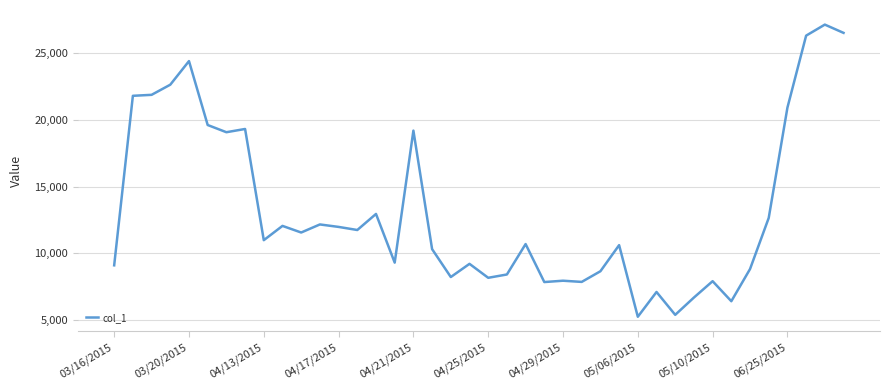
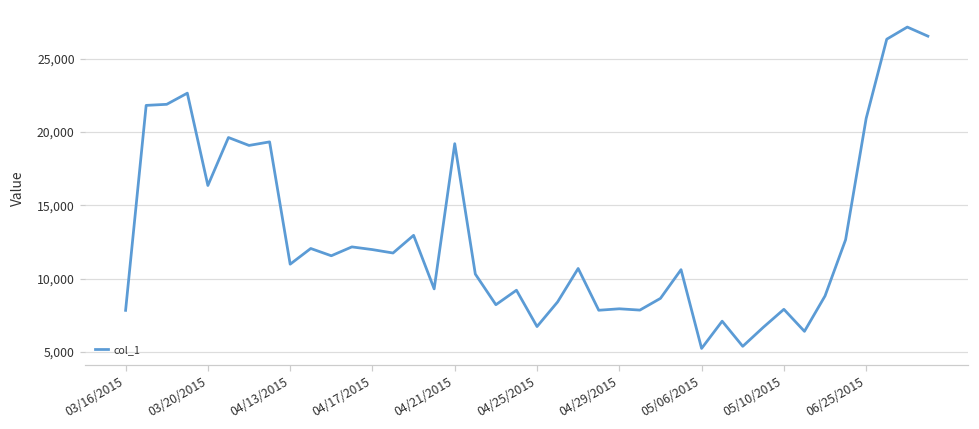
03/16/2015: 9,100 -> 7,800
03/20/2015: 24,400 -> 16,400
04/25/2015: 8,200 -> 6,700
